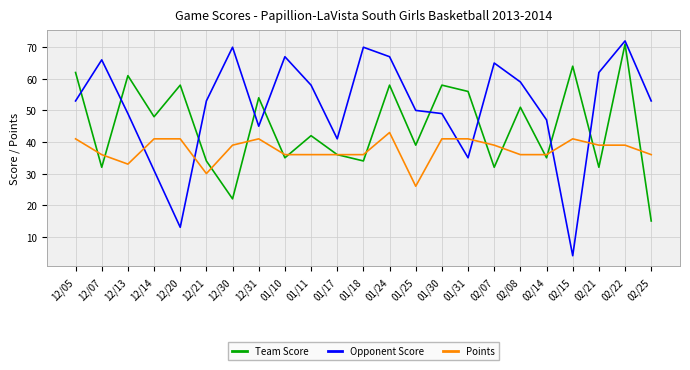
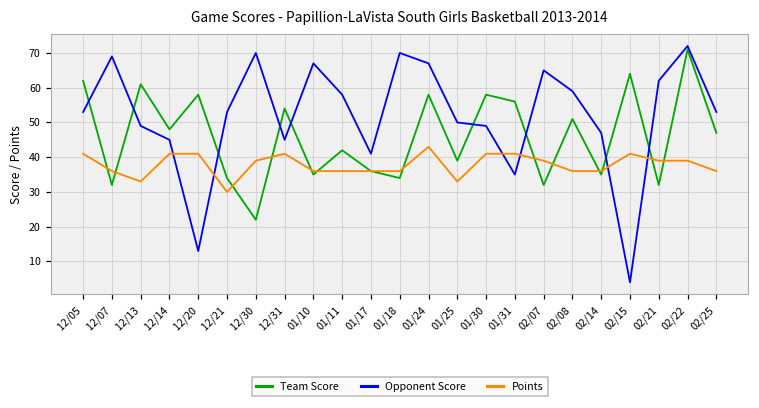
Opponent Score, 12/07: 66 -> 69
Opponent Score, 12/14: 31 -> 45
Points, 01/25: 26 -> 33
Team Score, 02/25: 15 -> 47
